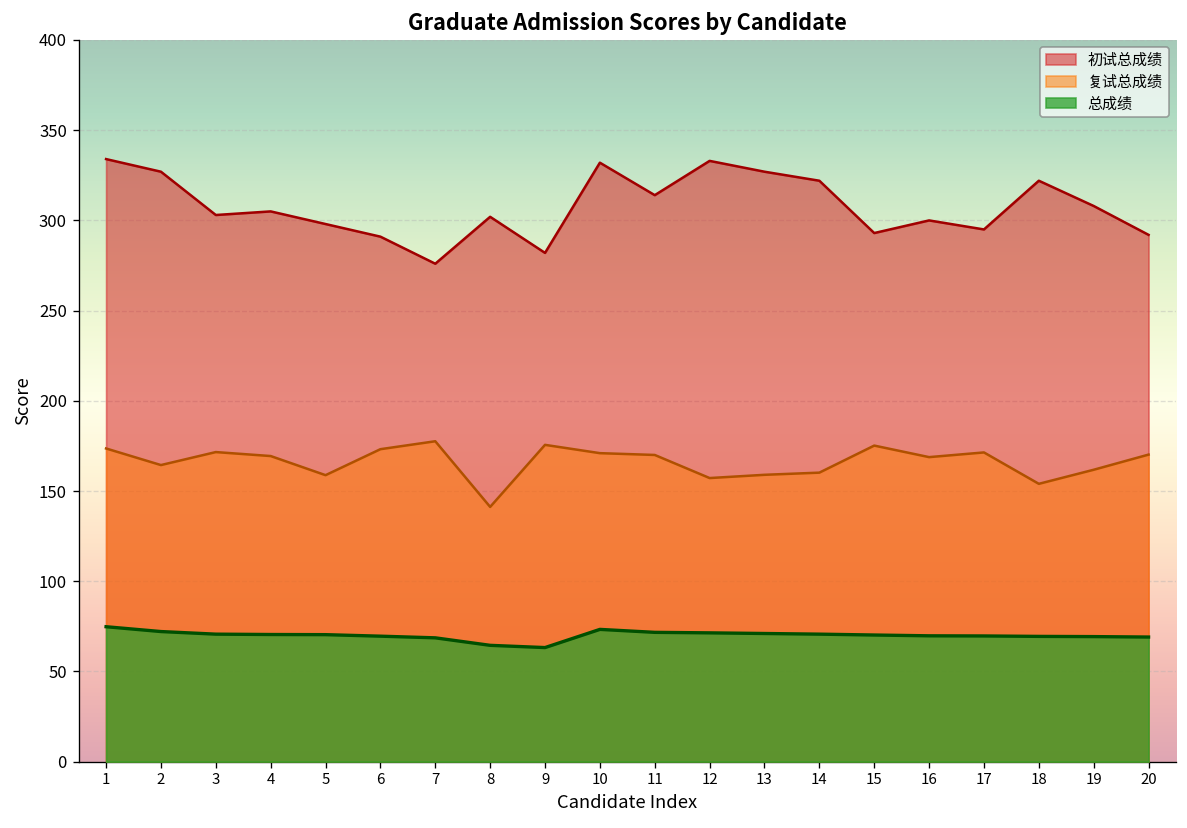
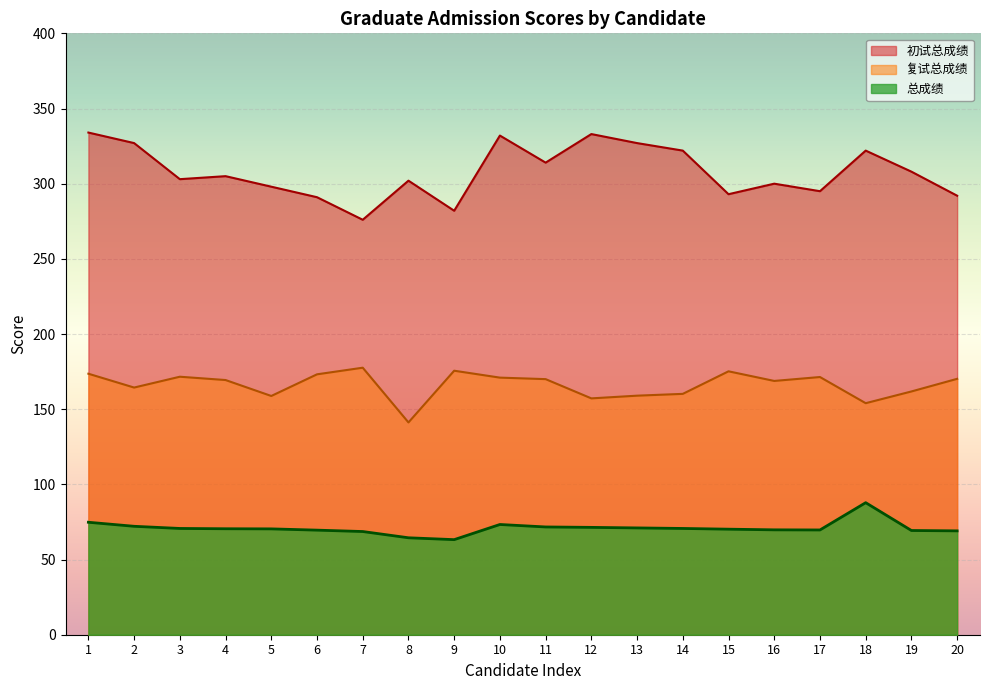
总成绩, 18: 69 -> 88
